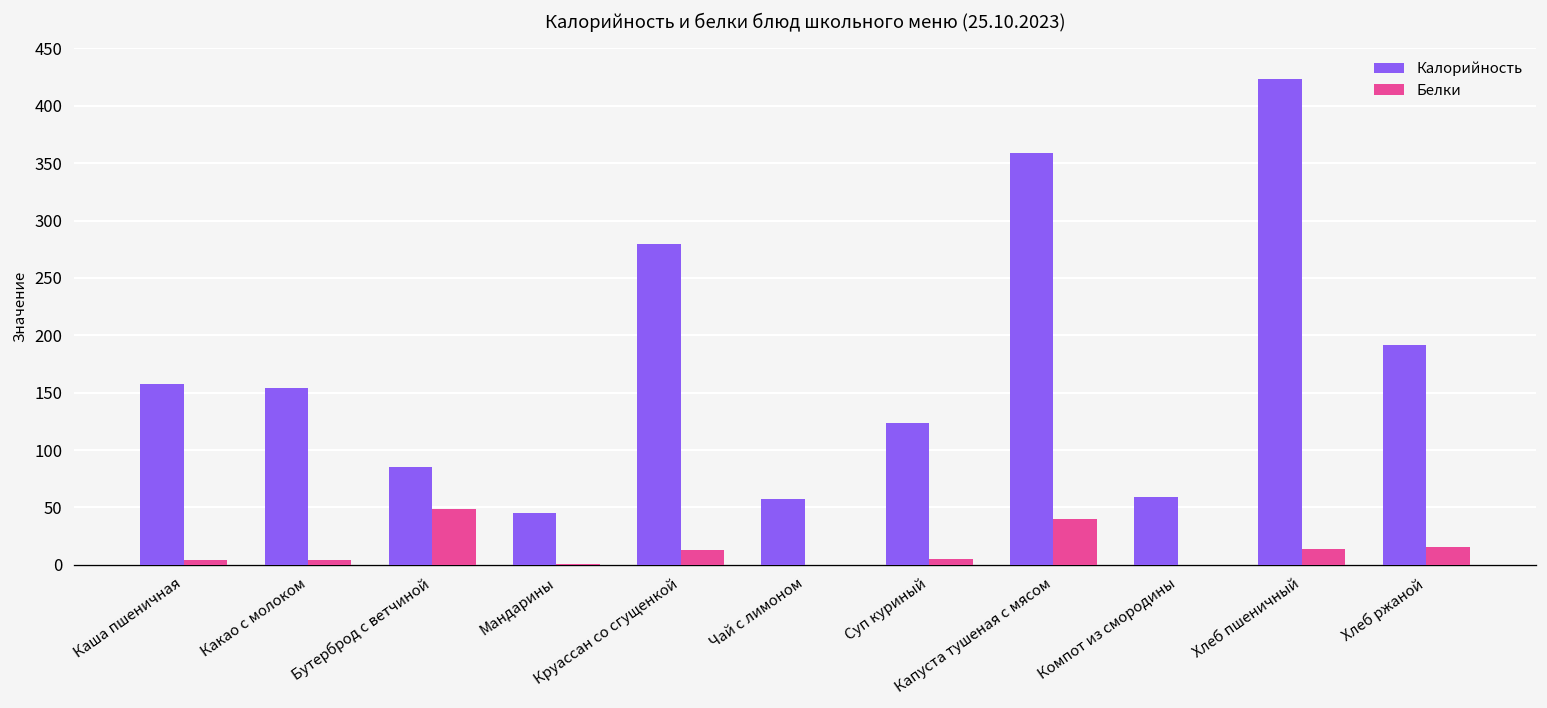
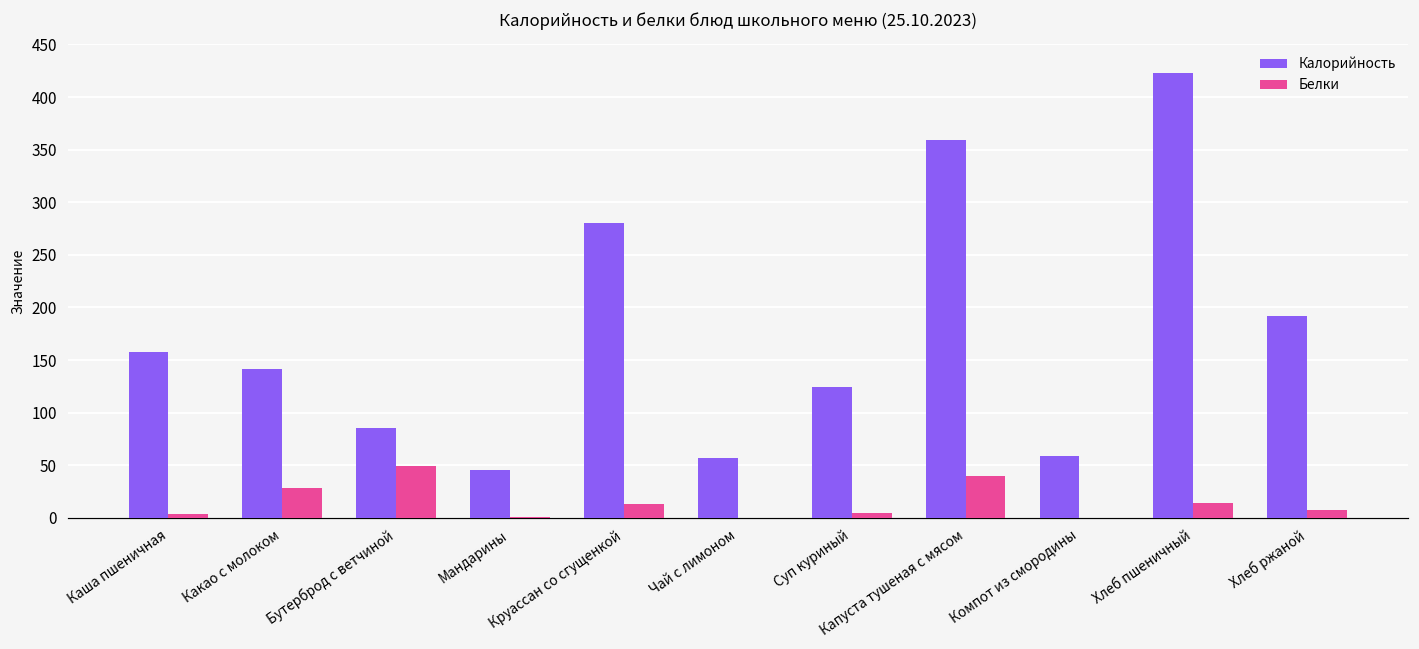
Калорийность, Какао с молоком: 150 -> 140
Белки, Какао с молоком: 0 -> 30
Белки, Хлеб ржаной: 20 -> 10
